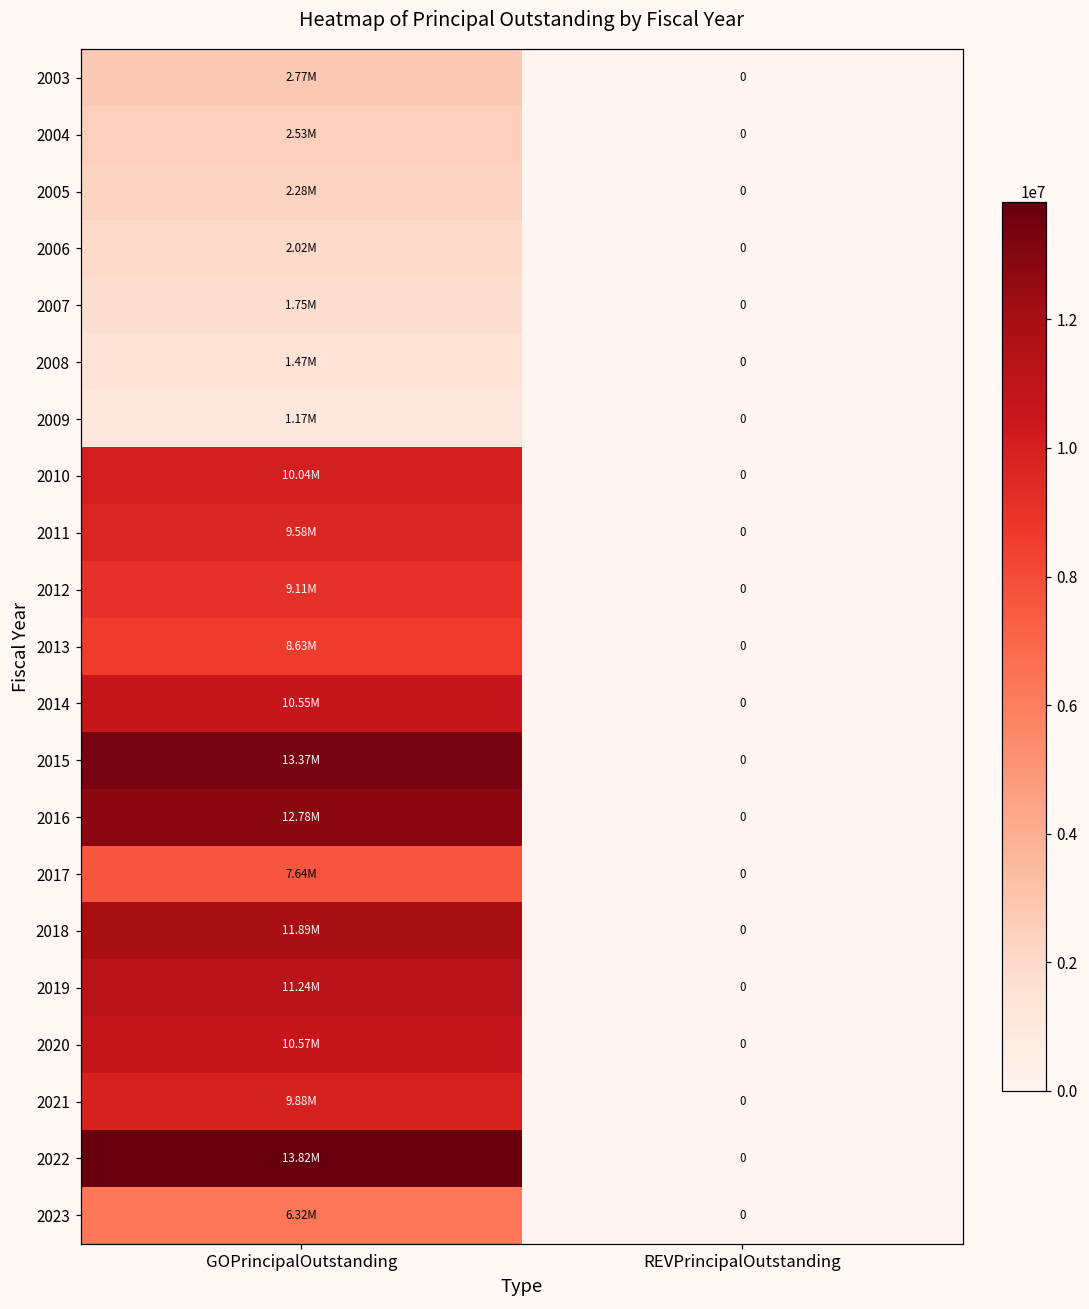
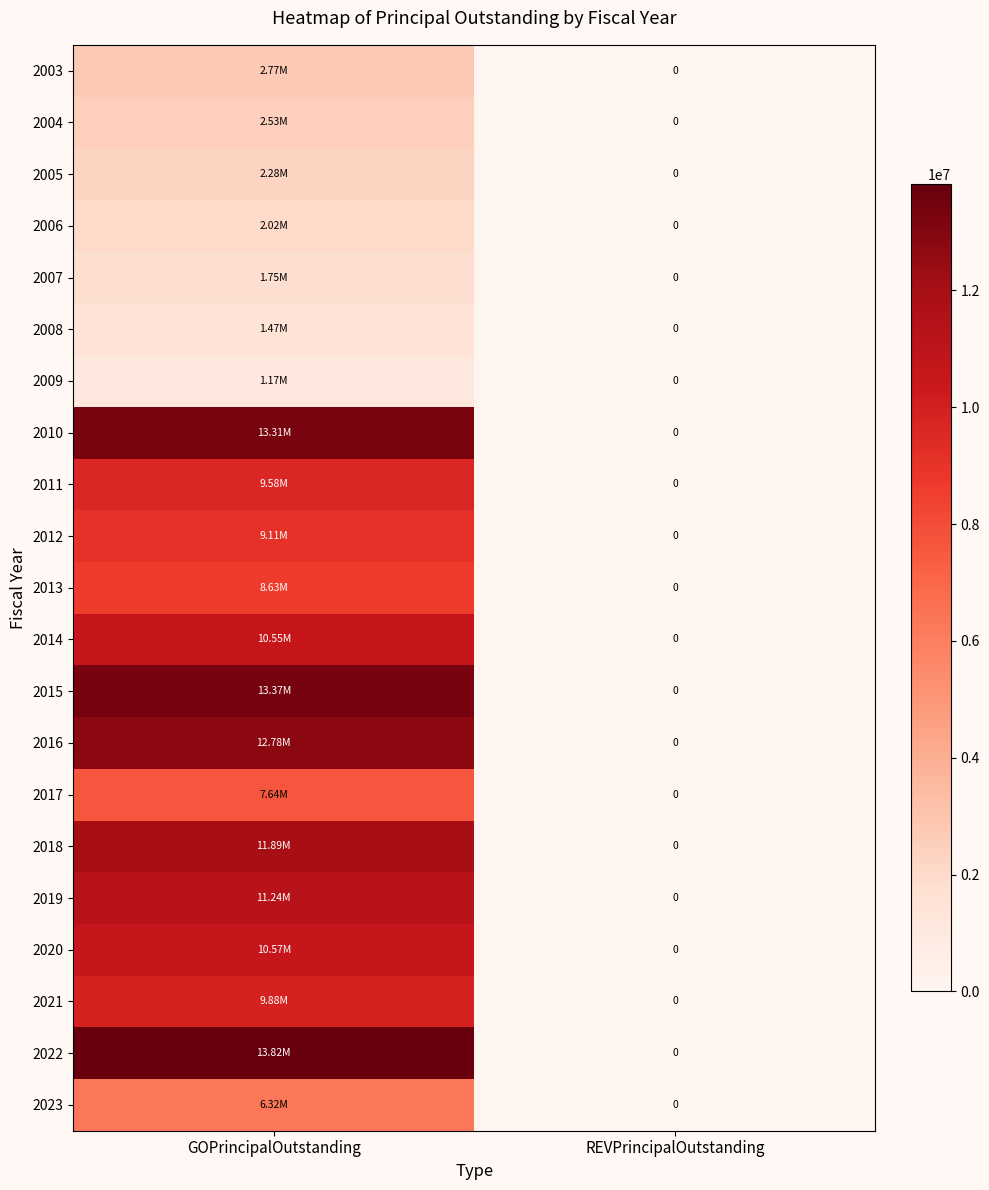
2010, GOPrincipalOutstanding: 10.04M -> 13.31M
